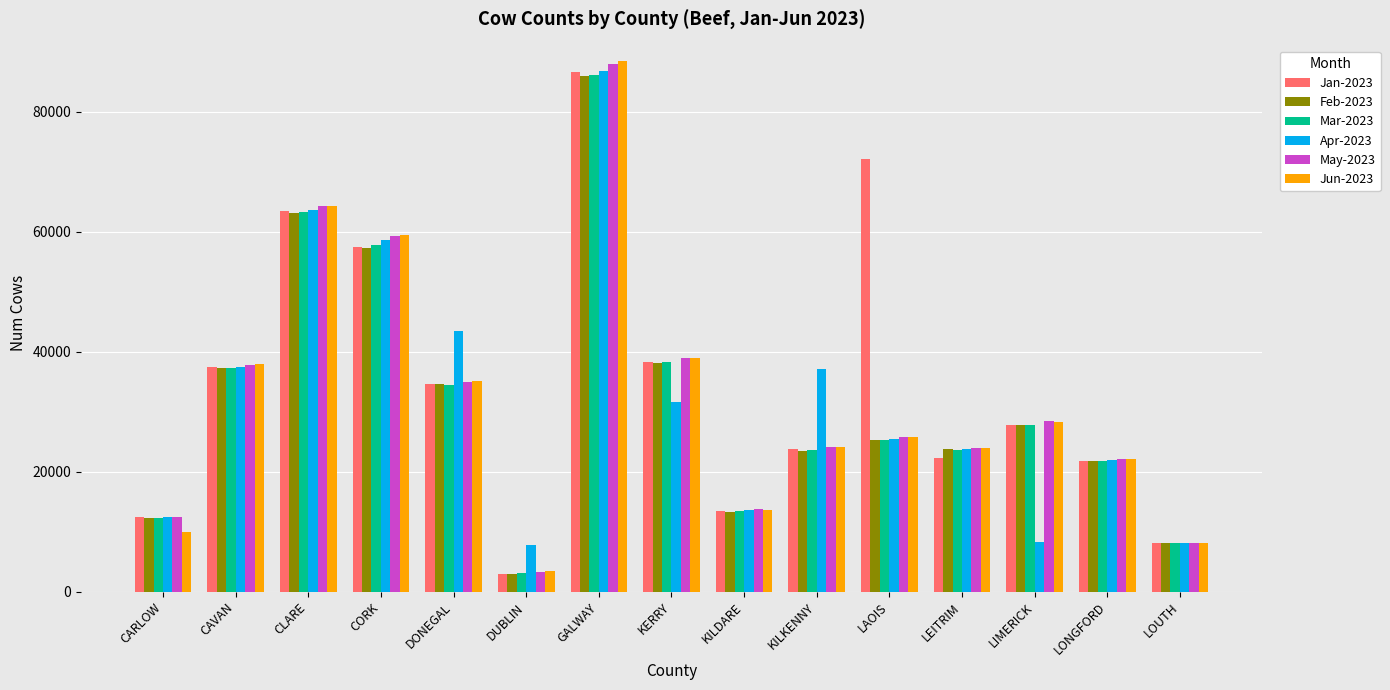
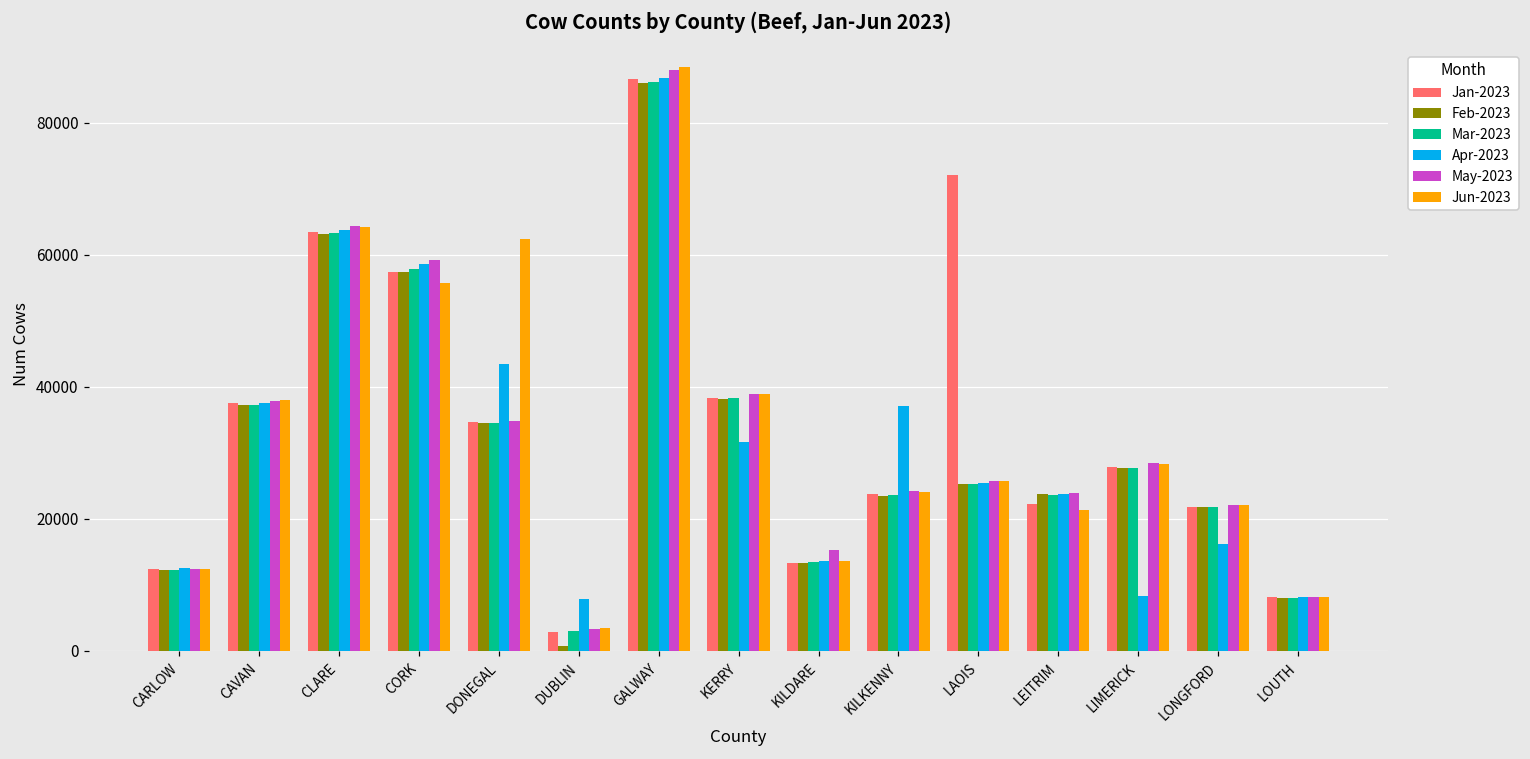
Jun-2023, CARLOW: 10000 -> 12000
Jun-2023, CORK: 59000 -> 56000
Jun-2023, DONEGAL: 35000 -> 62000
Feb-2023, DUBLIN: 3000 -> 1000
May-2023, KILDARE: 14000 -> 15000
Jun-2023, LEITRIM: 24000 -> 21000
Apr-2023, LONGFORD: 22000 -> 16000
